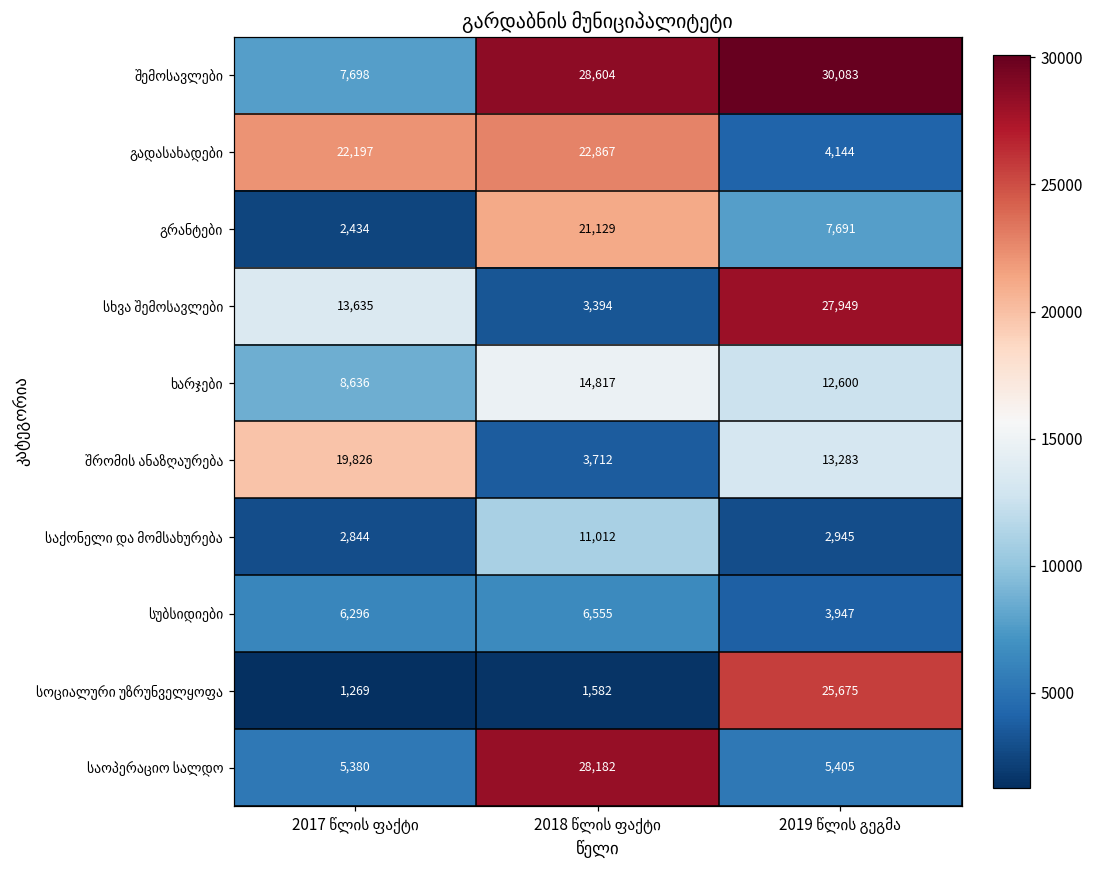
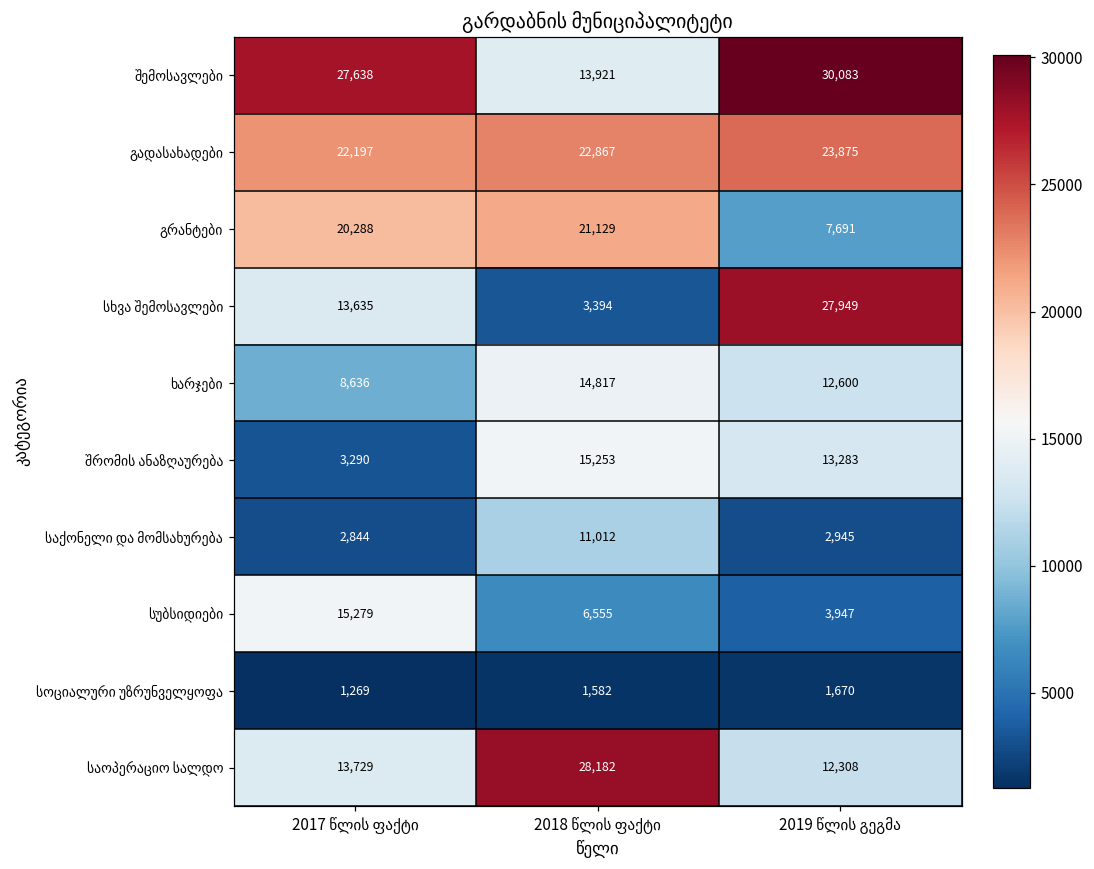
შემოსავლები, 2017 წლის ფაქტი: 7,698 -> 27,638
შემოსავლები, 2018 წლის ფაქტი: 28,604 -> 13,921
გადასახადები, 2019 წლის გეგმა: 4,144 -> 23,875
გრანტები, 2017 წლის ფაქტი: 2,434 -> 20,288
შრომის ანაზღაურება, 2017 წლის ფაქტი: 19,826 -> 3,290
შრომის ანაზღაურება, 2018 წლის ფაქტი: 3,712 -> 15,253
სუბსიდიები, 2017 წლის ფაქტი: 6,296 -> 15,279
სოციალური უზრუნველყოფა, 2019 წლის გეგმა: 25,675 -> 1,670
საოპერაციო სალდო, 2017 წლის ფაქტი: 5,380 -> 13,729
საოპერაციო სალდო, 2019 წლის გეგმა: 5,405 -> 12,308
